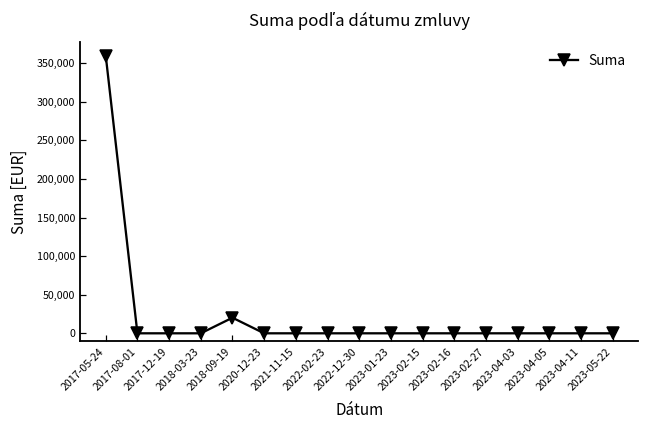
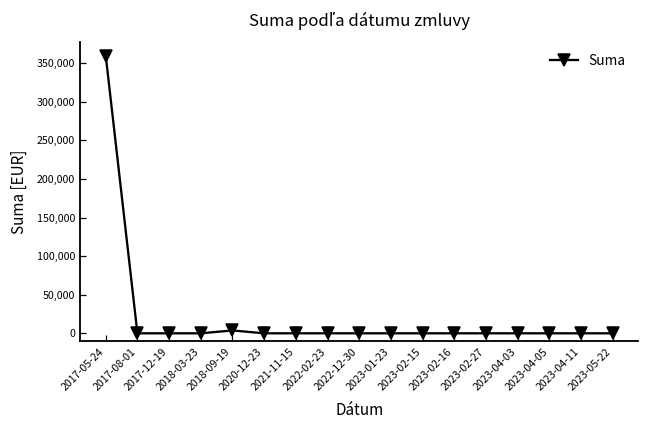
2018-09-19: 20,000 -> 0
